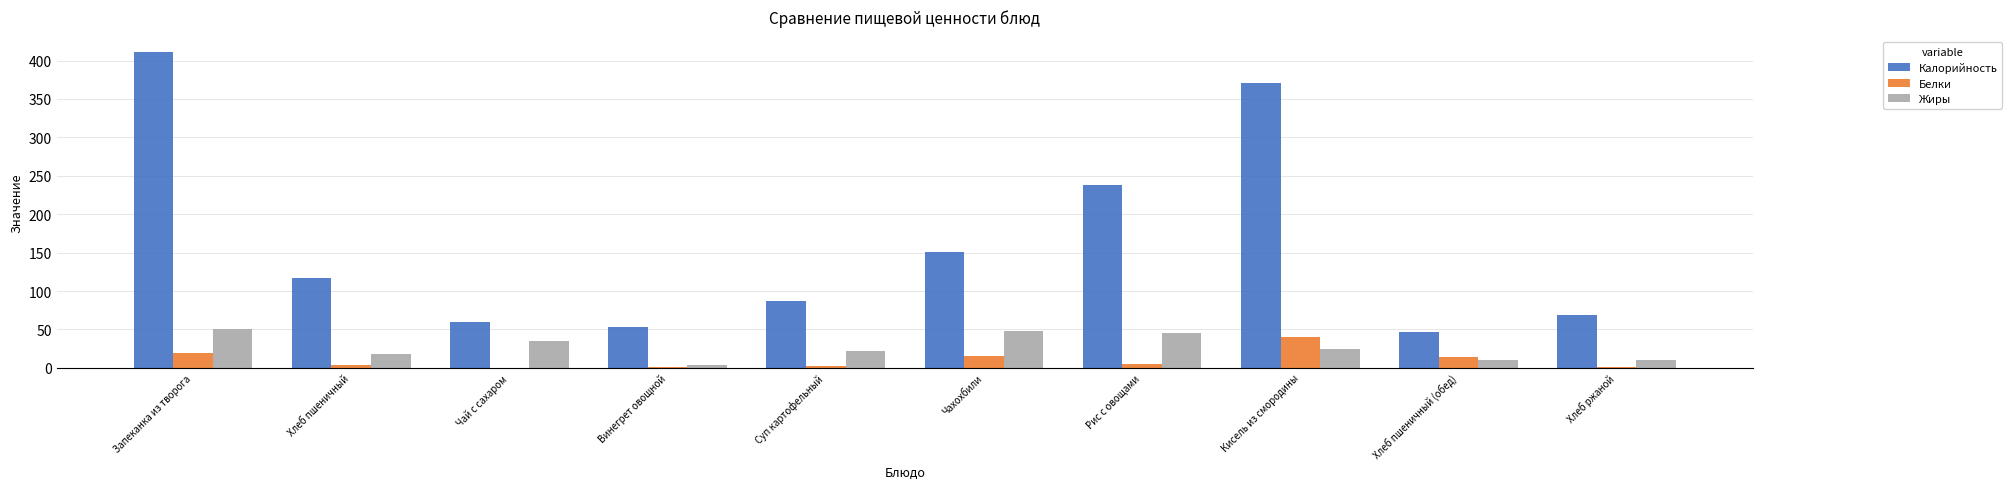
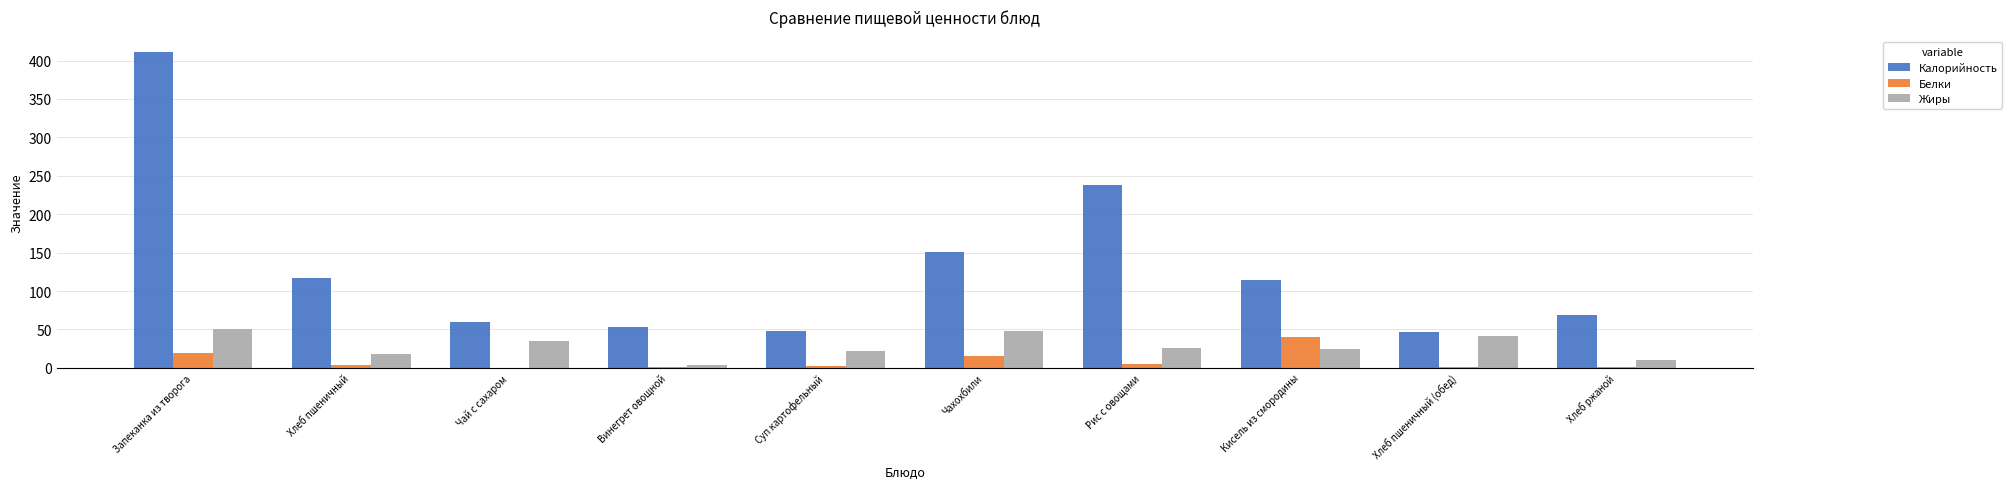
Калорийность, Суп картофельный: 90 -> 50
Жиры, Рис с овощами: 40 -> 30
Калорийность, Кисель из смородины: 370 -> 110
Белки, Хлеб пшеничный (обед): 10 -> 0
Жиры, Хлеб пшеничный (обед): 10 -> 40
